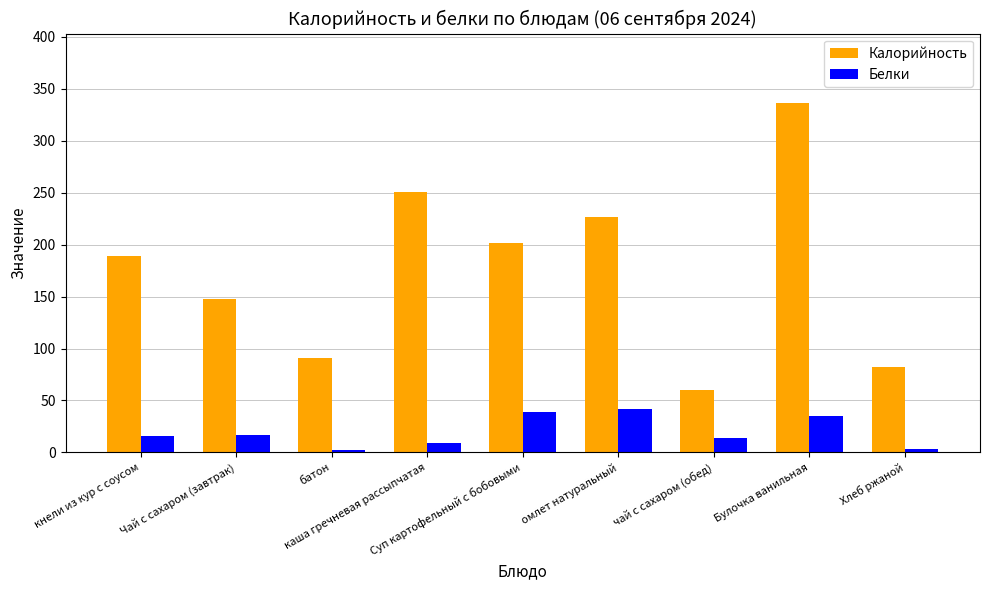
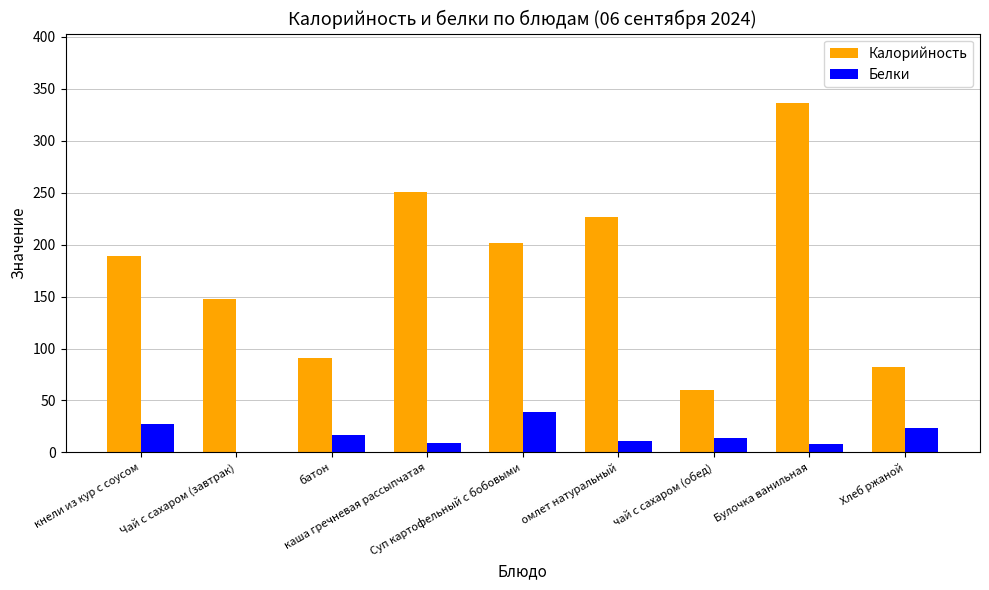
Белки, кнели из кур с соусом: 16 -> 27
Белки, Чай с сахаром (завтрак): 17 -> 0
Белки, батон: 2 -> 17
Белки, омлет натуральный: 42 -> 11
Белки, Булочка ванильная: 35 -> 8
Белки, Хлеб ржаной: 3 -> 24
